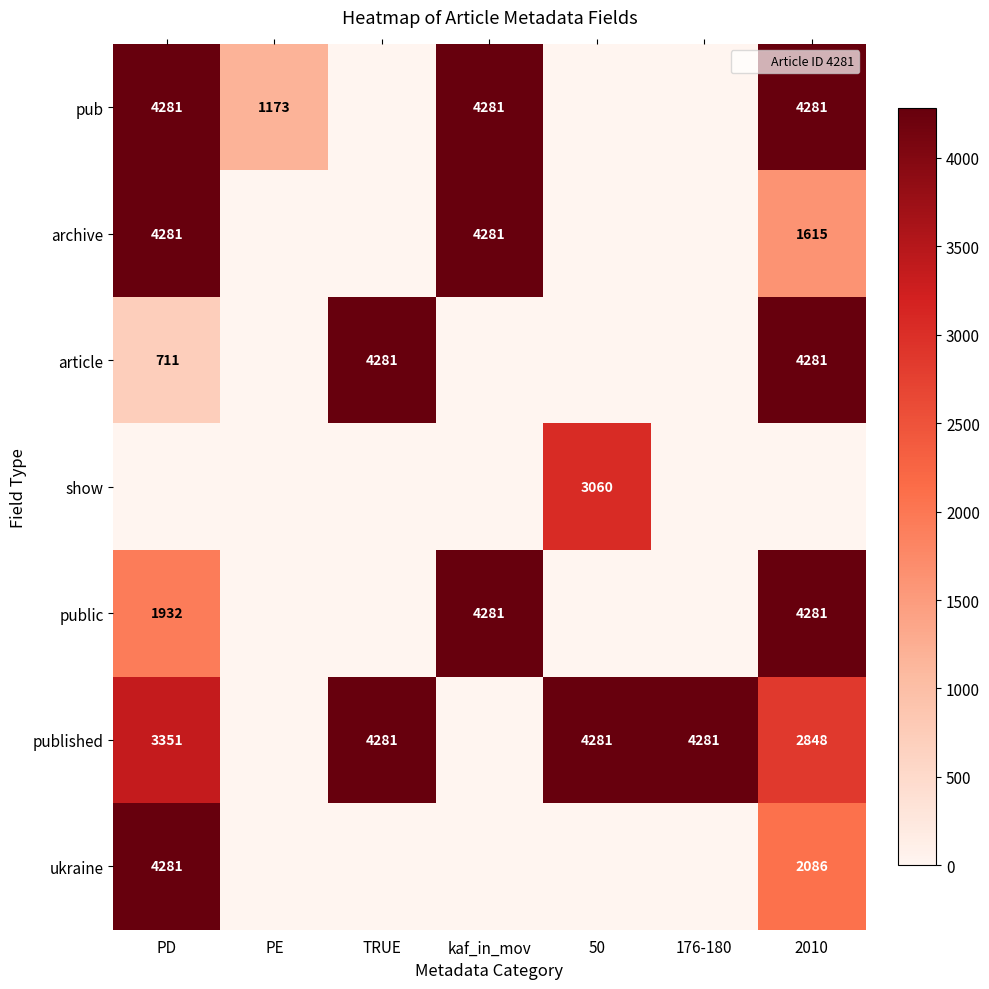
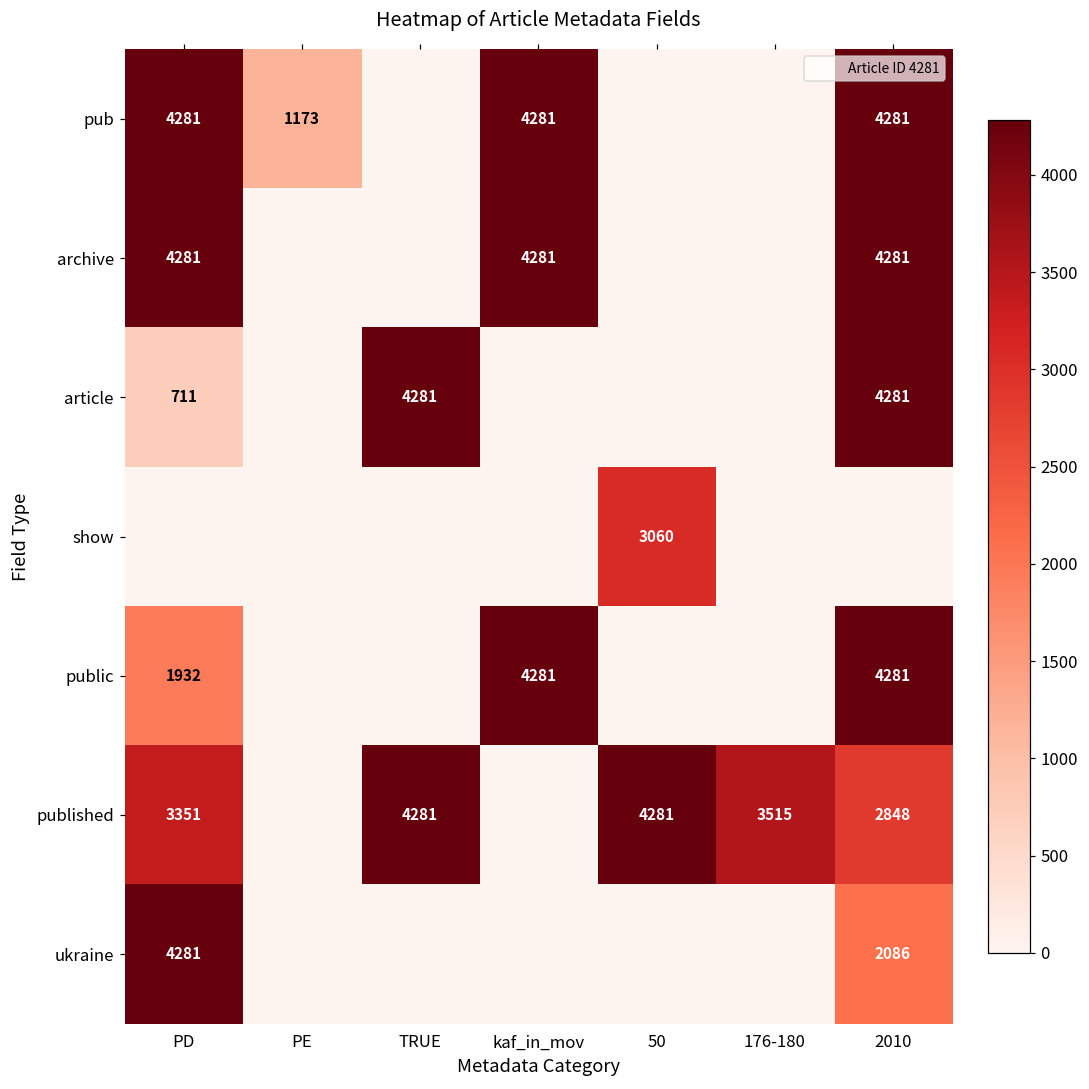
archive, 2010: 1615 -> 4281
published, 176-180: 4281 -> 3515
